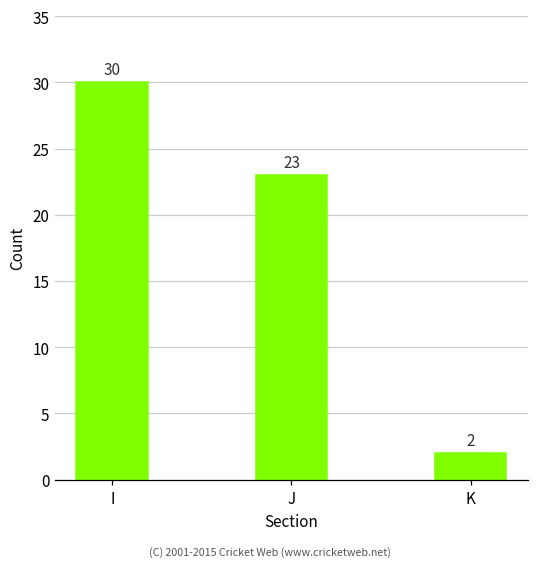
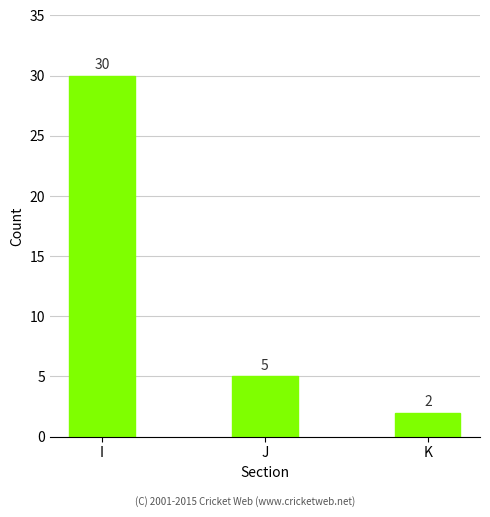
J: 23 -> 5
